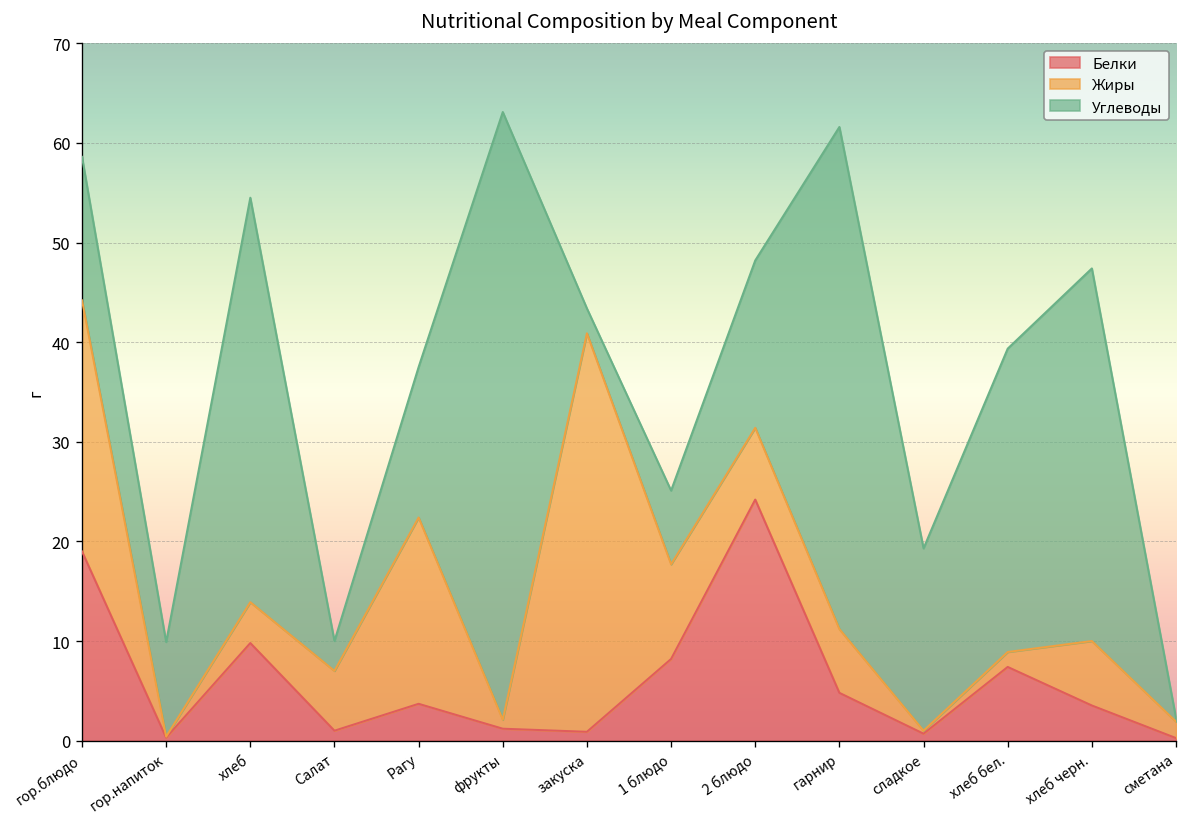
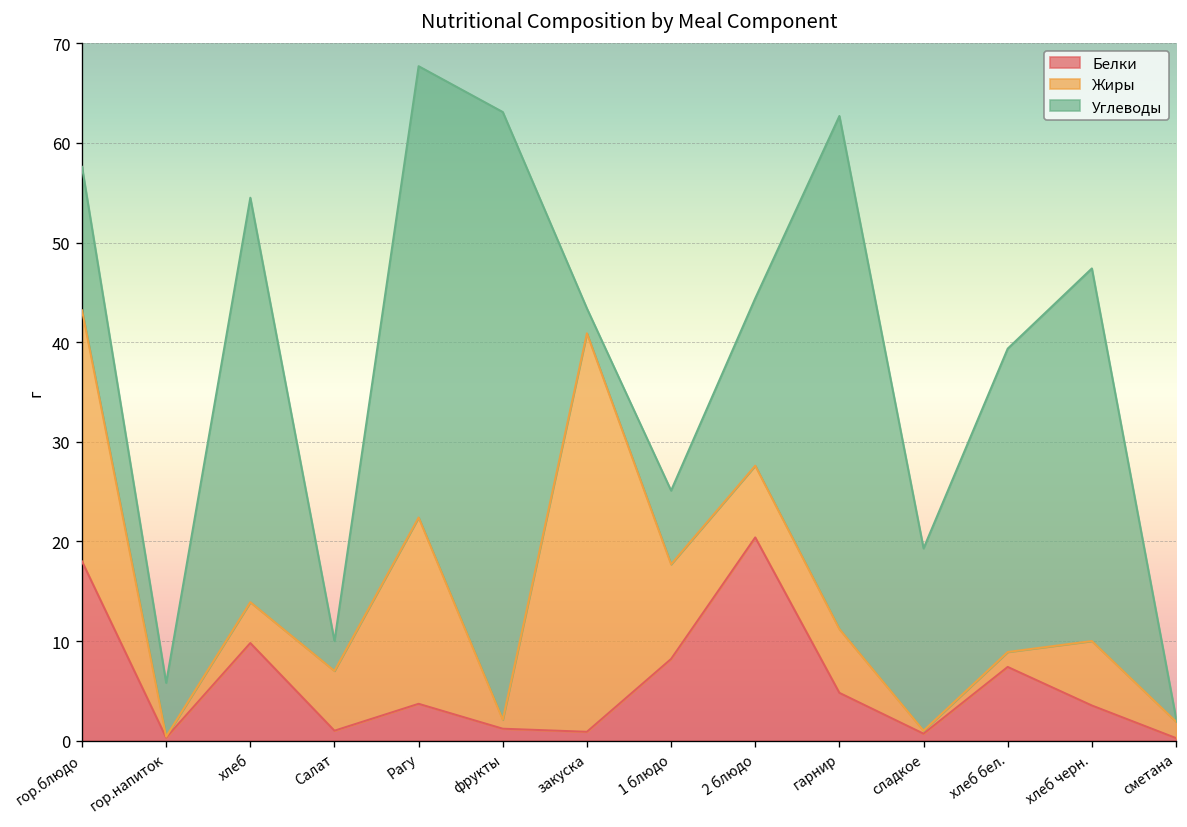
Белки, гор.блюдо: 19 -> 18
Углеводы, гор.напиток: 10 -> 5
Углеводы, Рагу: 15 -> 45
Белки, 2 блюдо: 24 -> 20
Углеводы, гарнир: 50 -> 52
